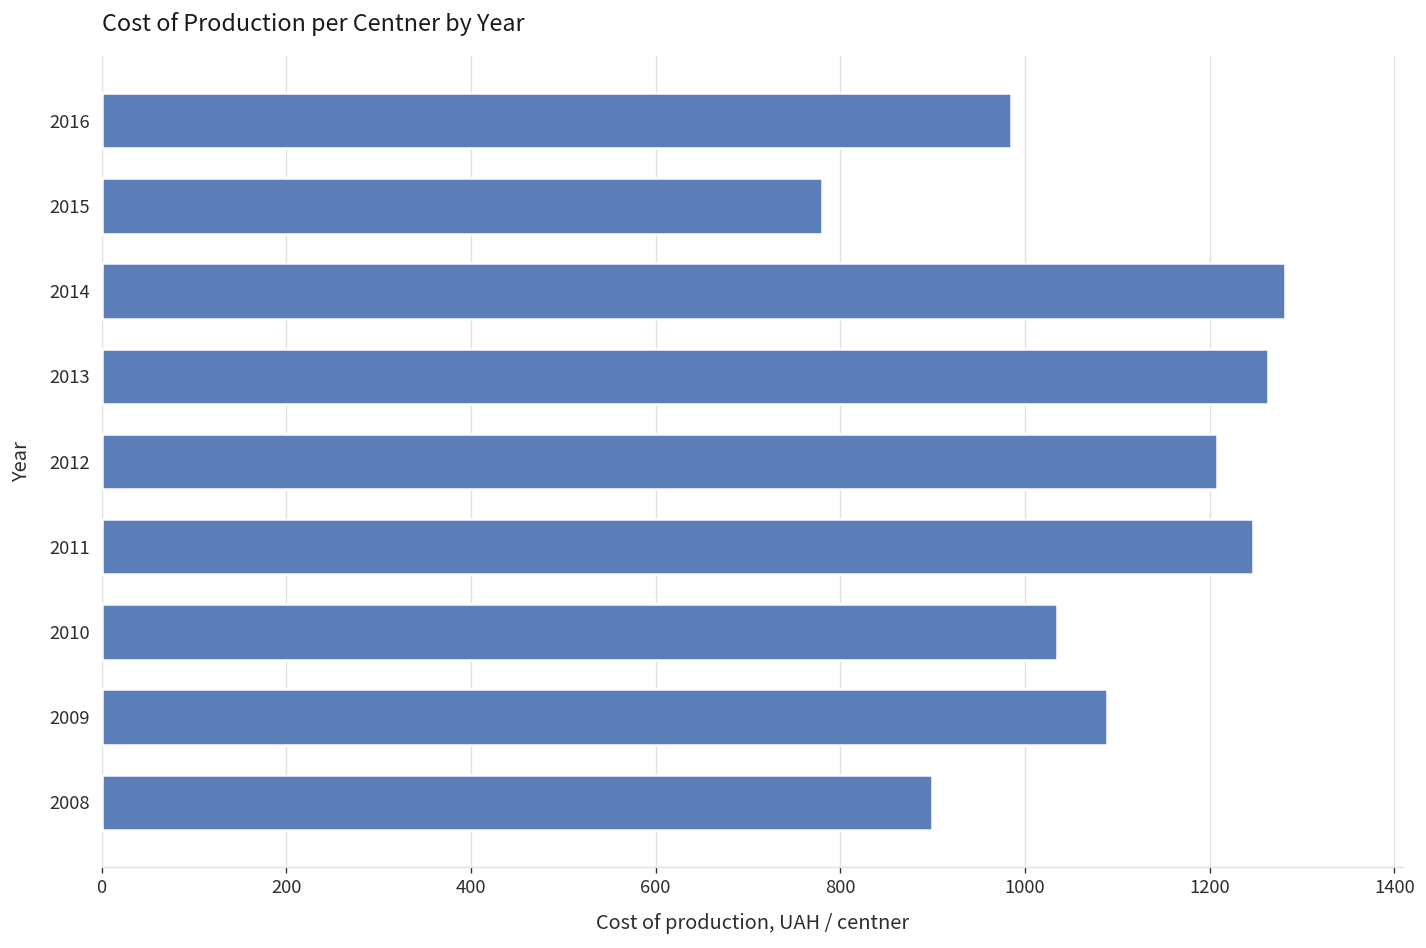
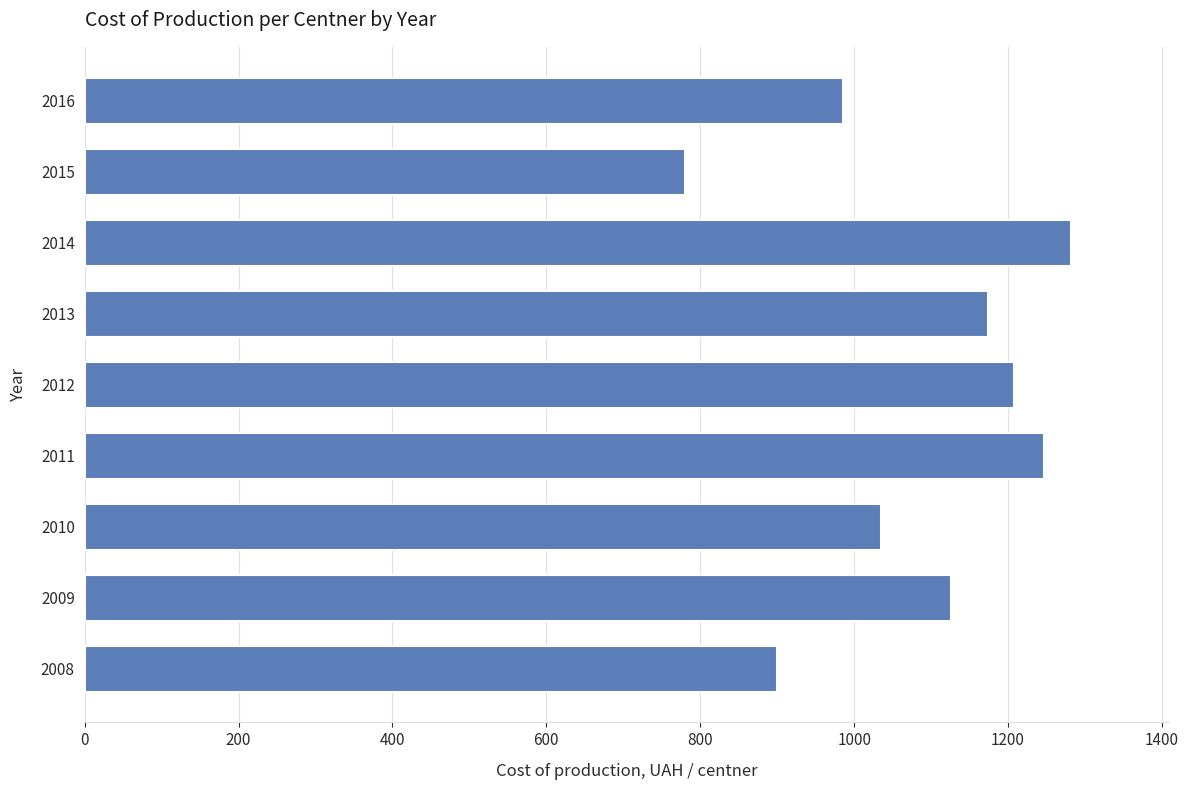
2013: 1260 -> 1170
2009: 1090 -> 1130
